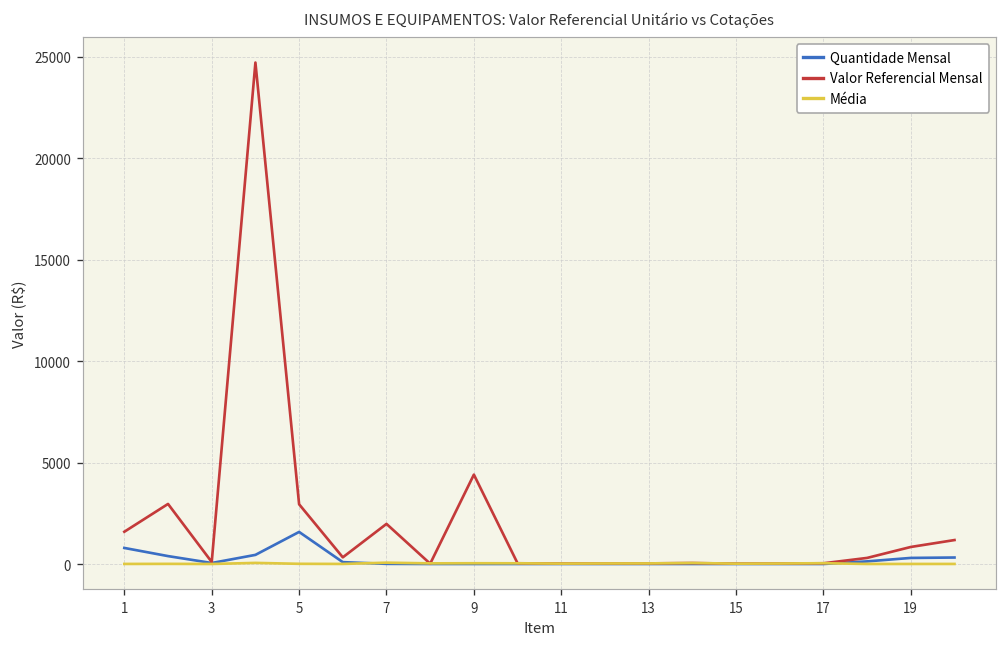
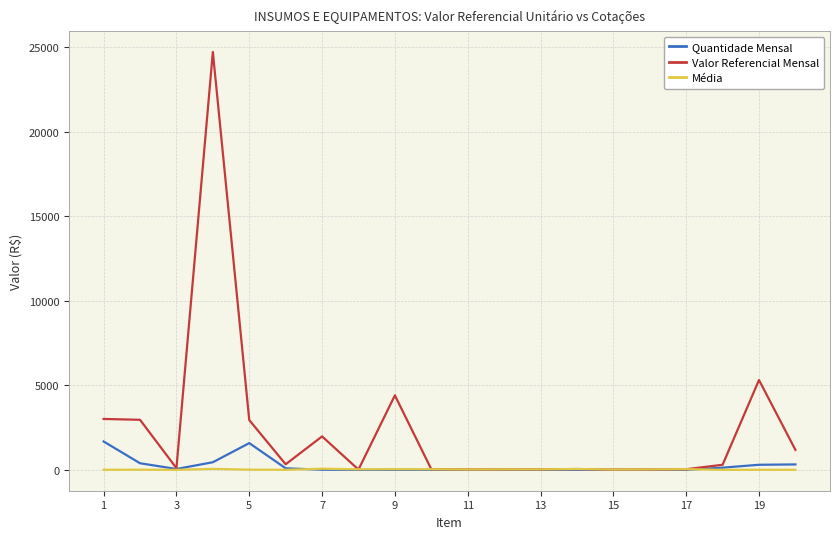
Quantidade Mensal, 1: 800 -> 1700
Valor Referencial Mensal, 1: 1600 -> 3000
Valor Referencial Mensal, 19: 800 -> 5300
